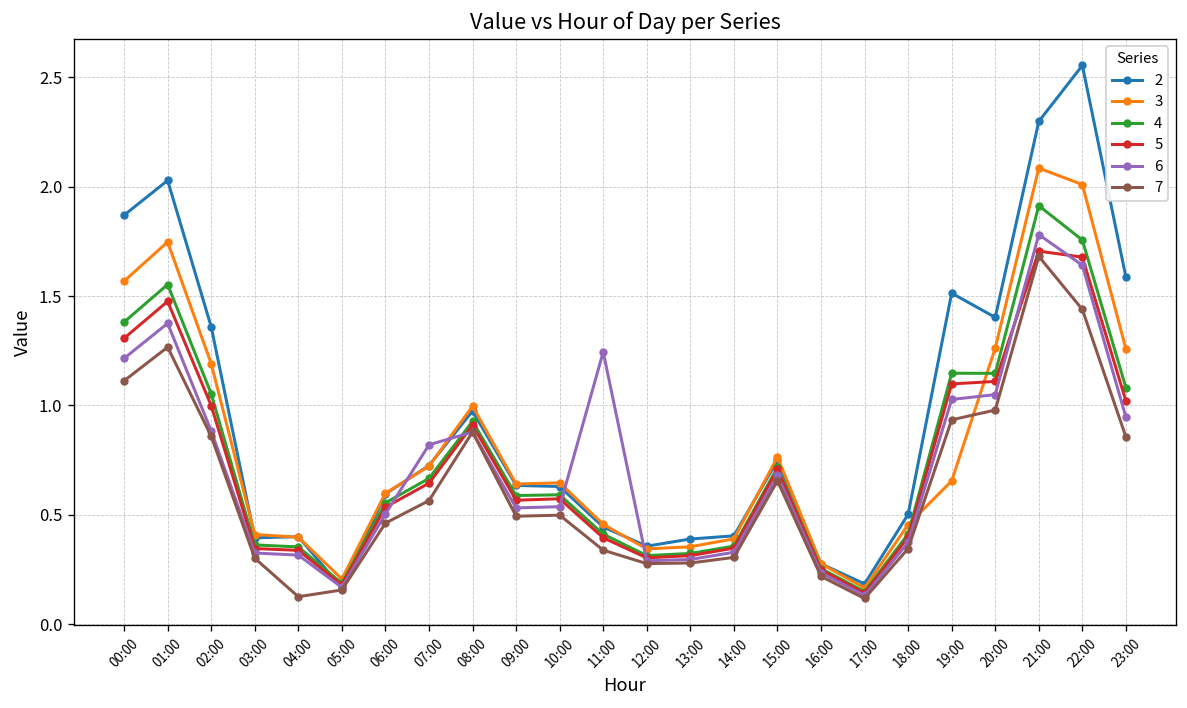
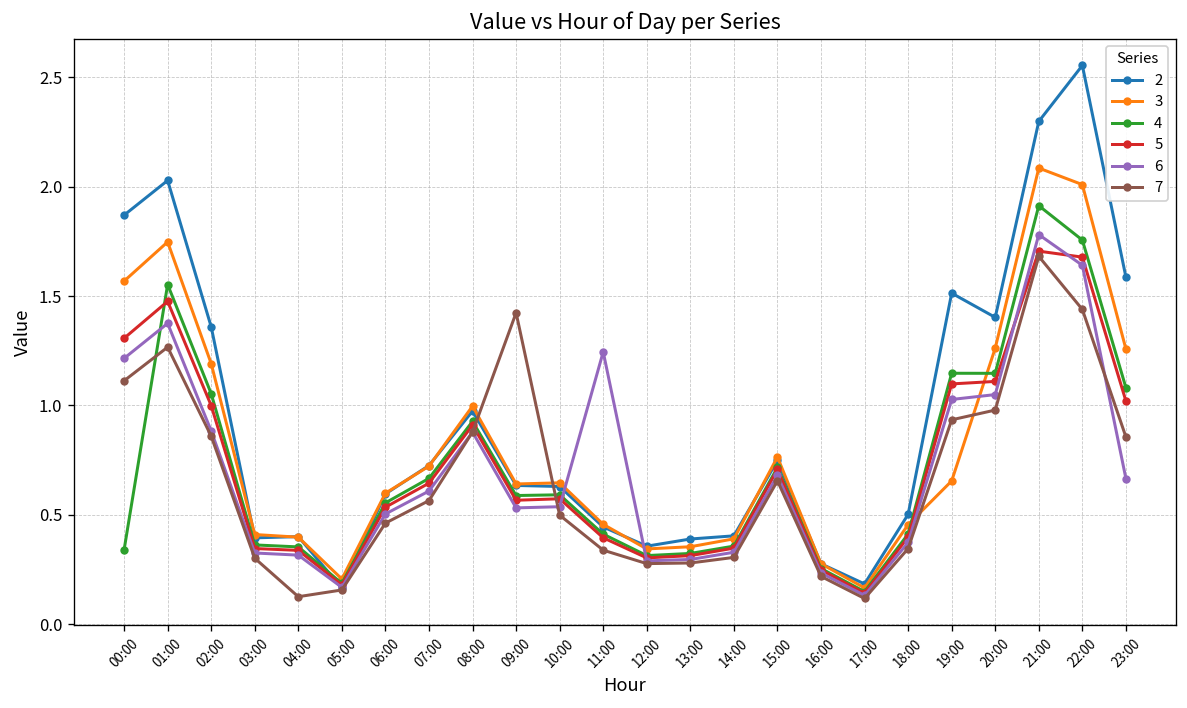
4, 00:00: 1.38 -> 0.34
6, 07:00: 0.82 -> 0.61
7, 09:00: 0.49 -> 1.42
6, 23:00: 0.95 -> 0.67
